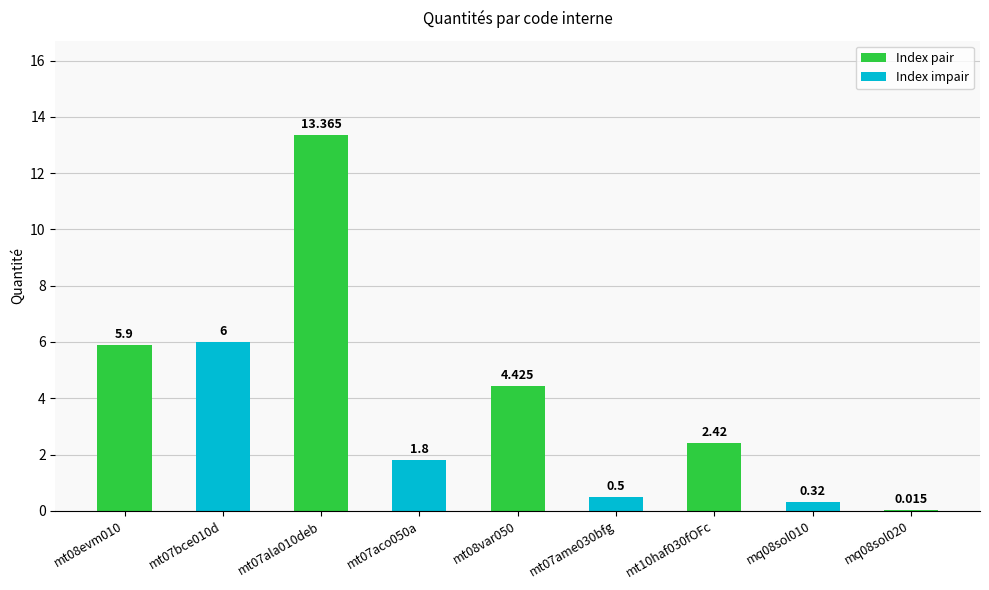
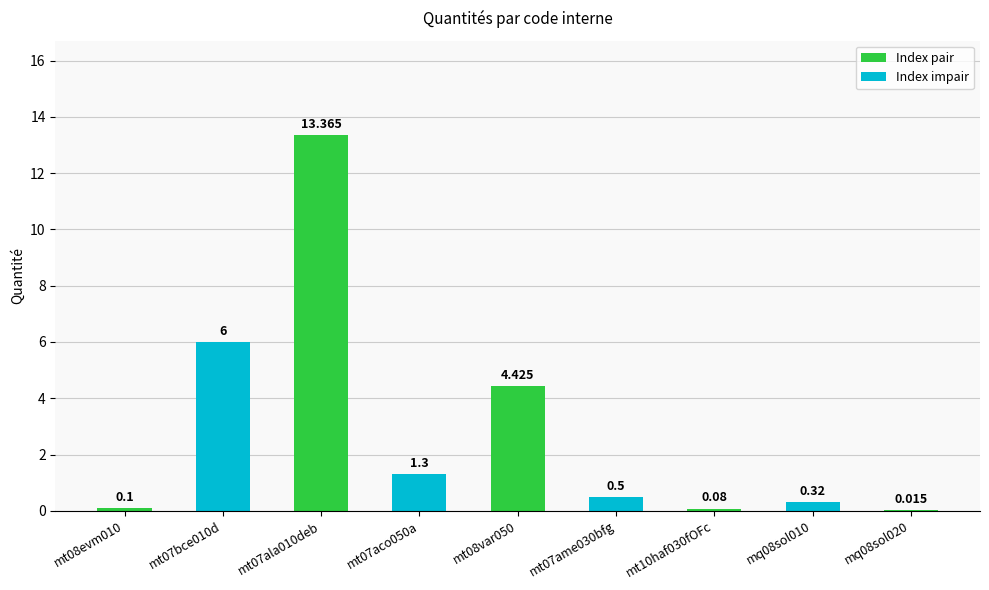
mt08evm010: 5.9 -> 0.1
mt07aco050a: 1.8 -> 1.3
mt10haf030fOFc: 2.42 -> 0.08
